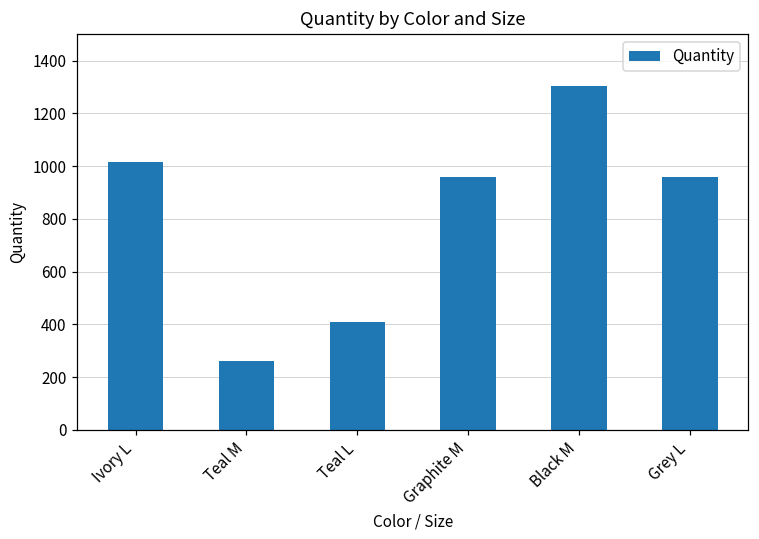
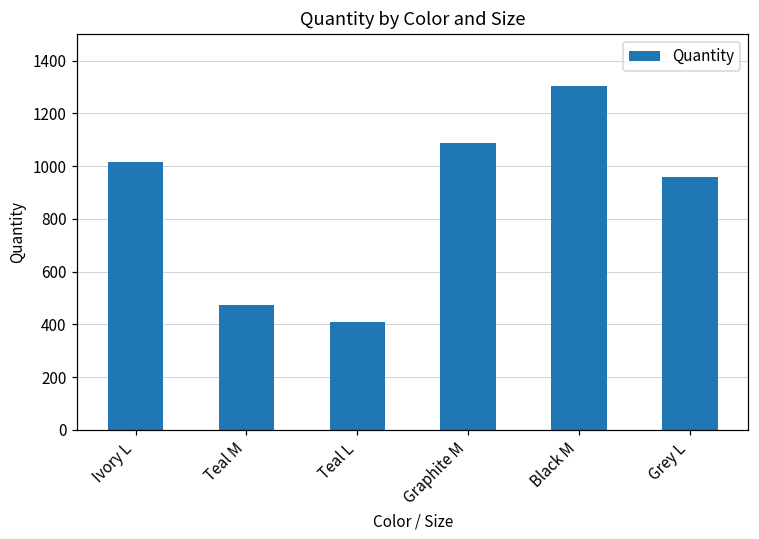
Teal M: 260 -> 470
Graphite M: 960 -> 1090
